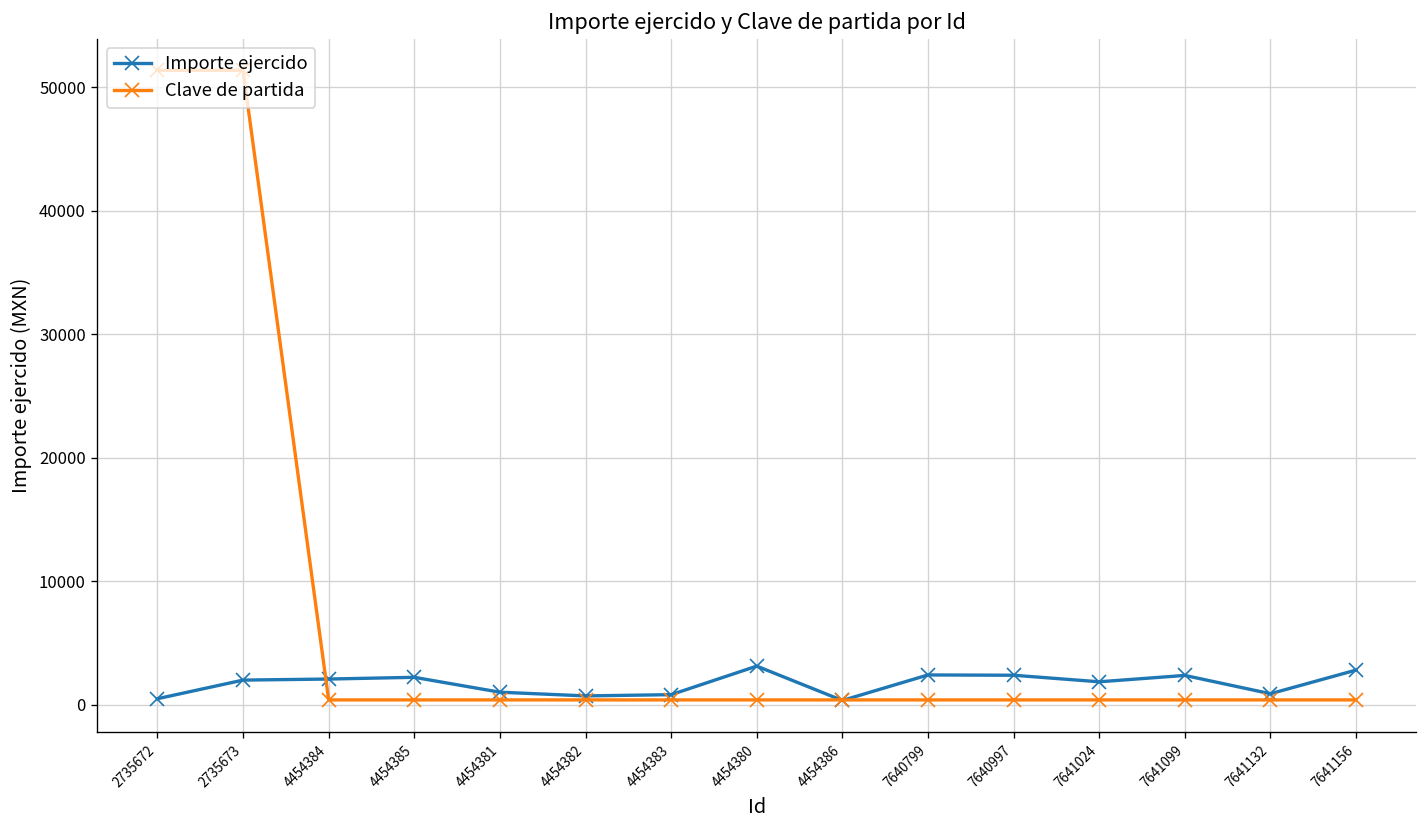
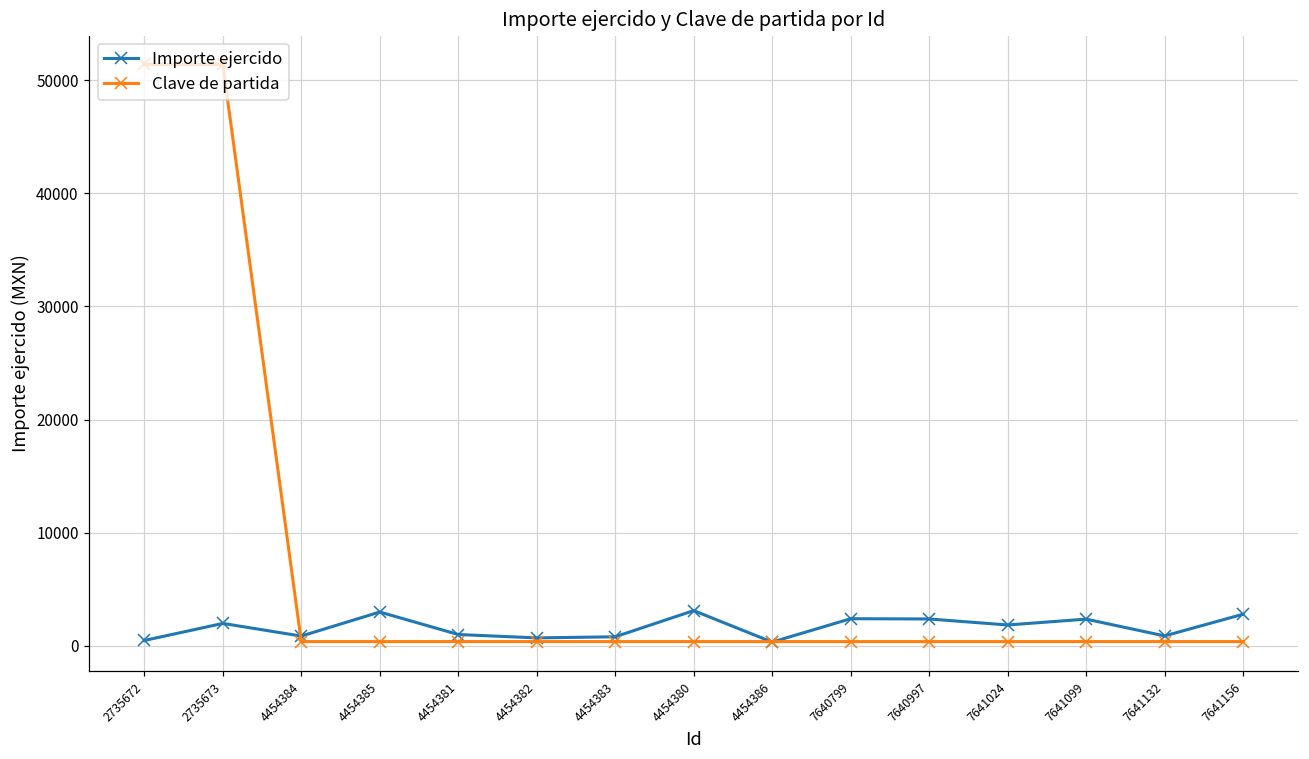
Importe ejercido, 4454384: 2100 -> 900
Importe ejercido, 4454385: 2200 -> 3000
